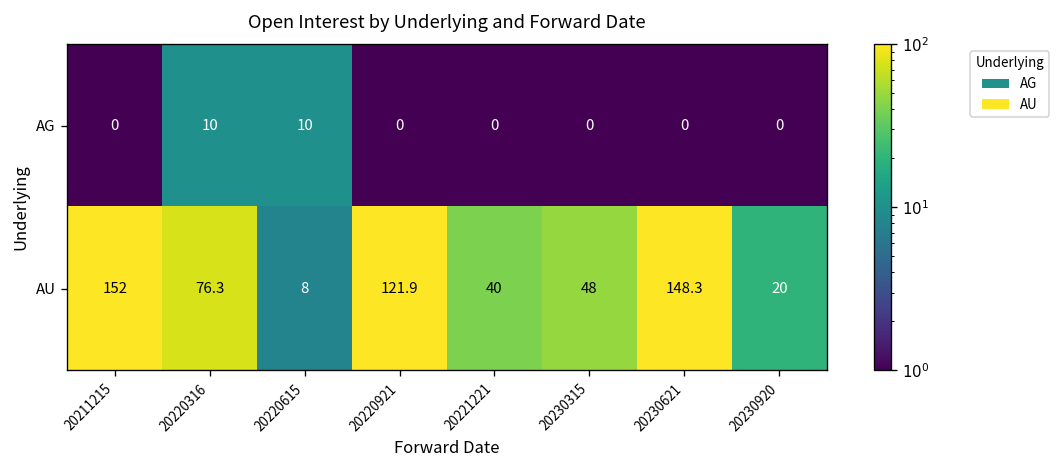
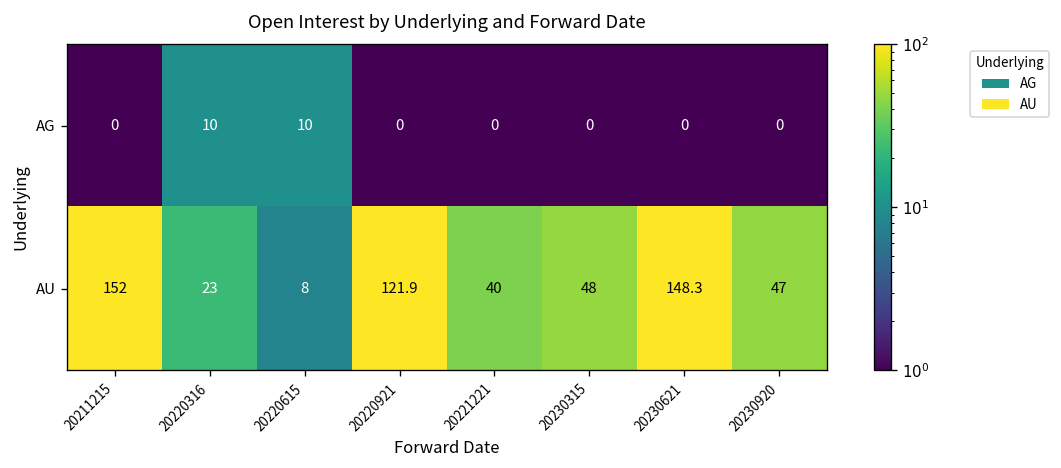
AU, 20220316: 76.3 -> 23
AU, 20230920: 20 -> 47
